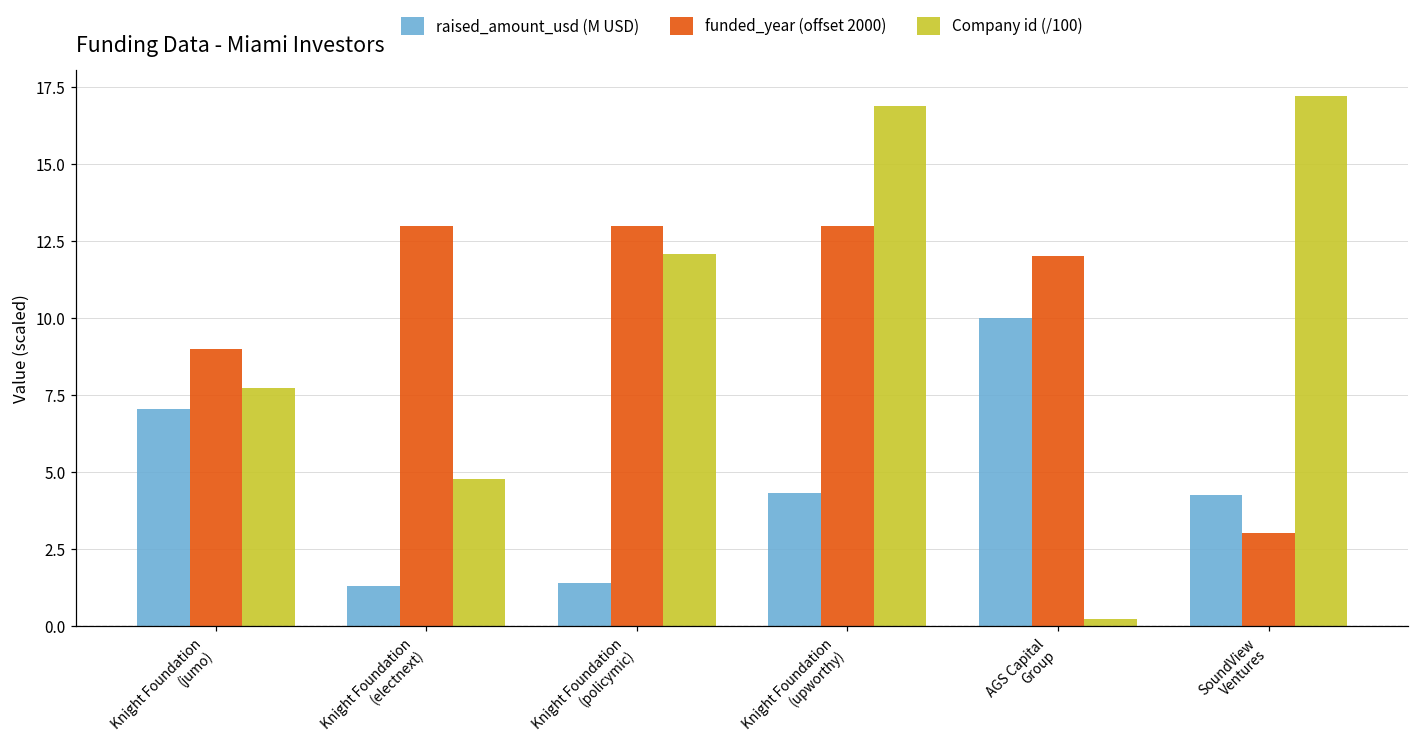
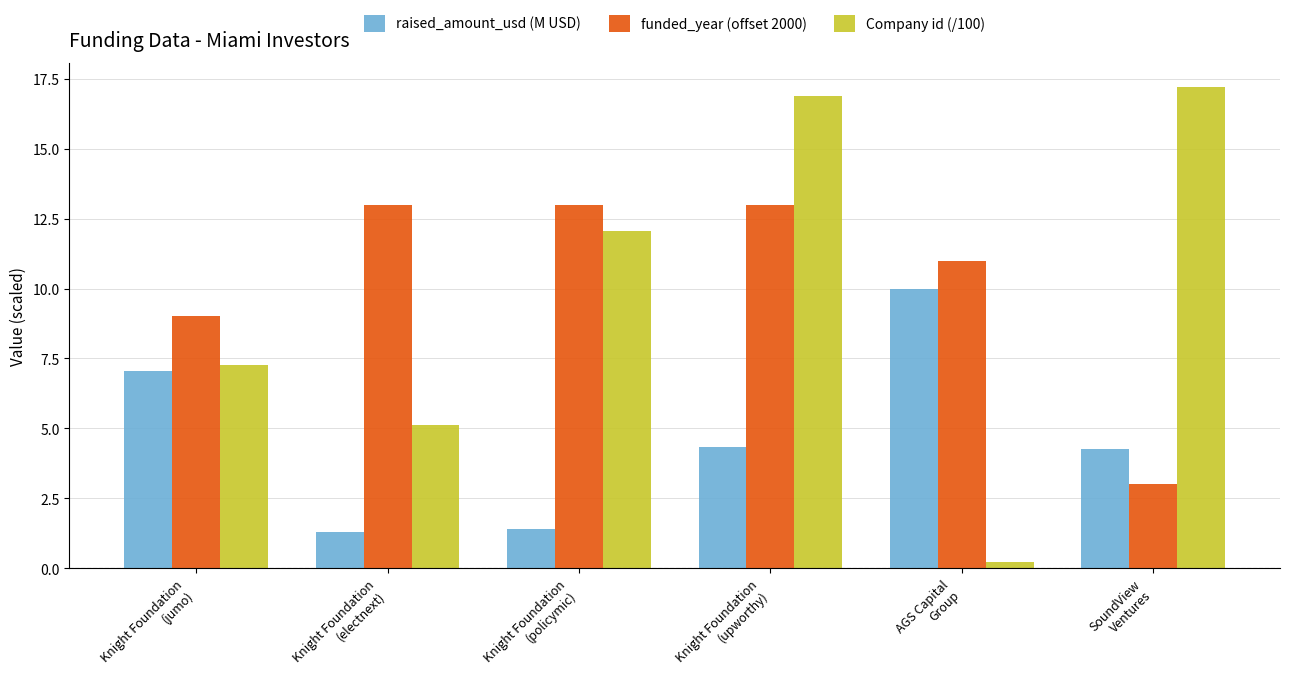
Company id (/100), Knight Foundation (jumo): 7.7 -> 7.3
Company id (/100), Knight Foundation (electnext): 4.8 -> 5.1
funded_year (offset 2000), AGS Capital Group: 12.0 -> 11.0
